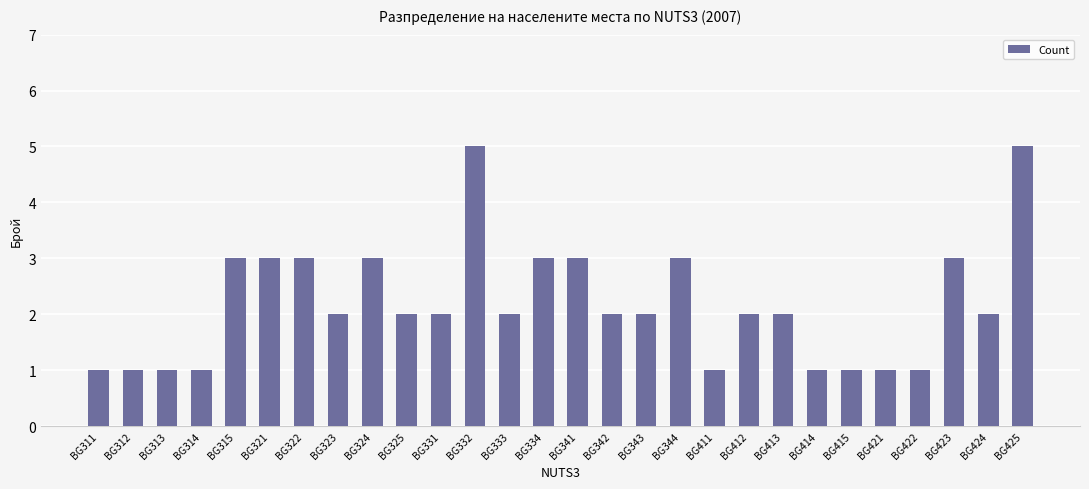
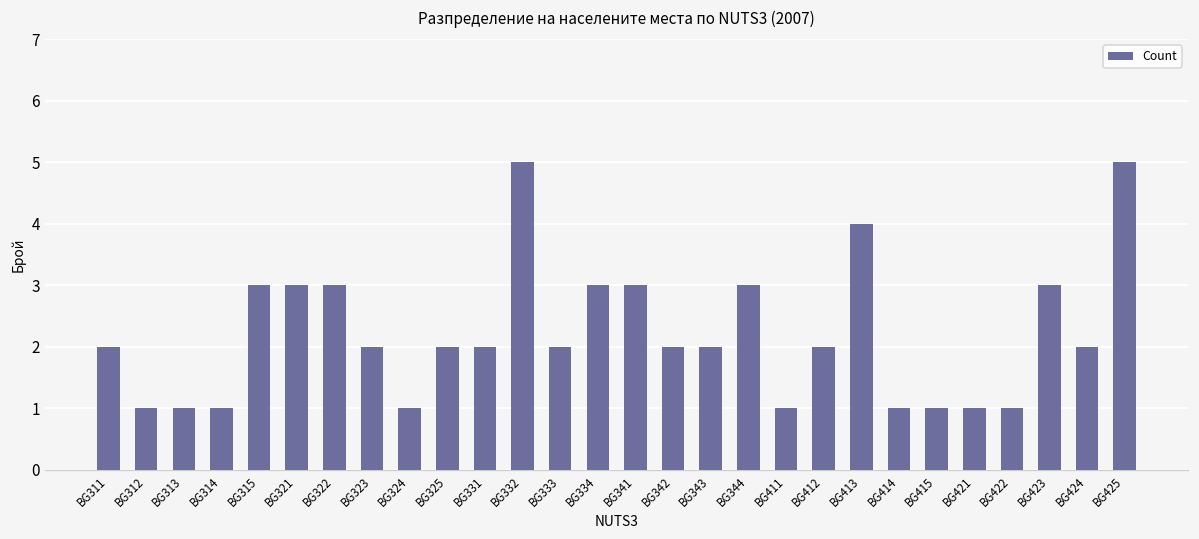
BG311: 1 -> 2
BG324: 3 -> 1
BG413: 2 -> 4
